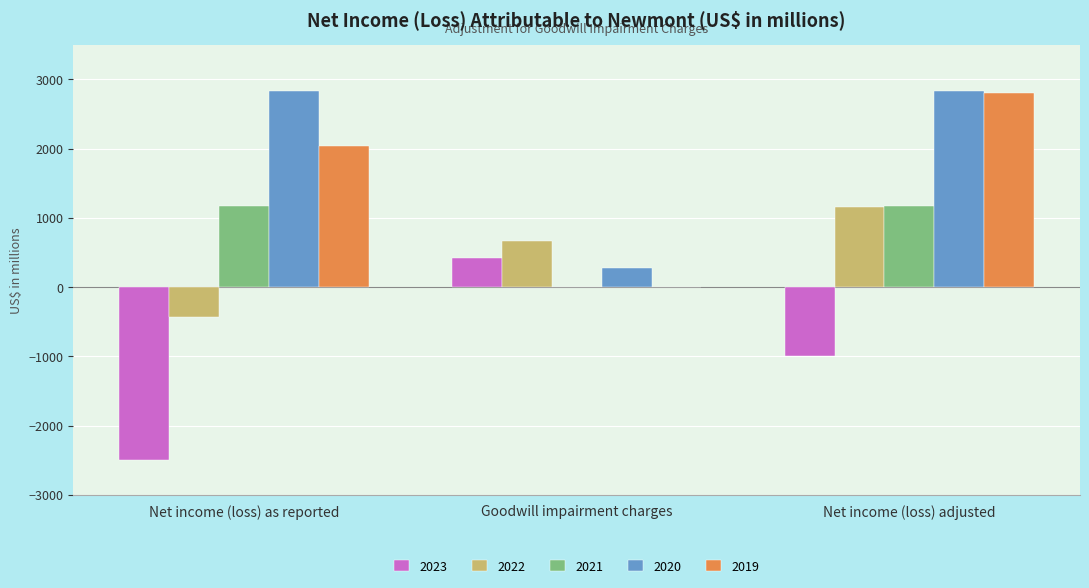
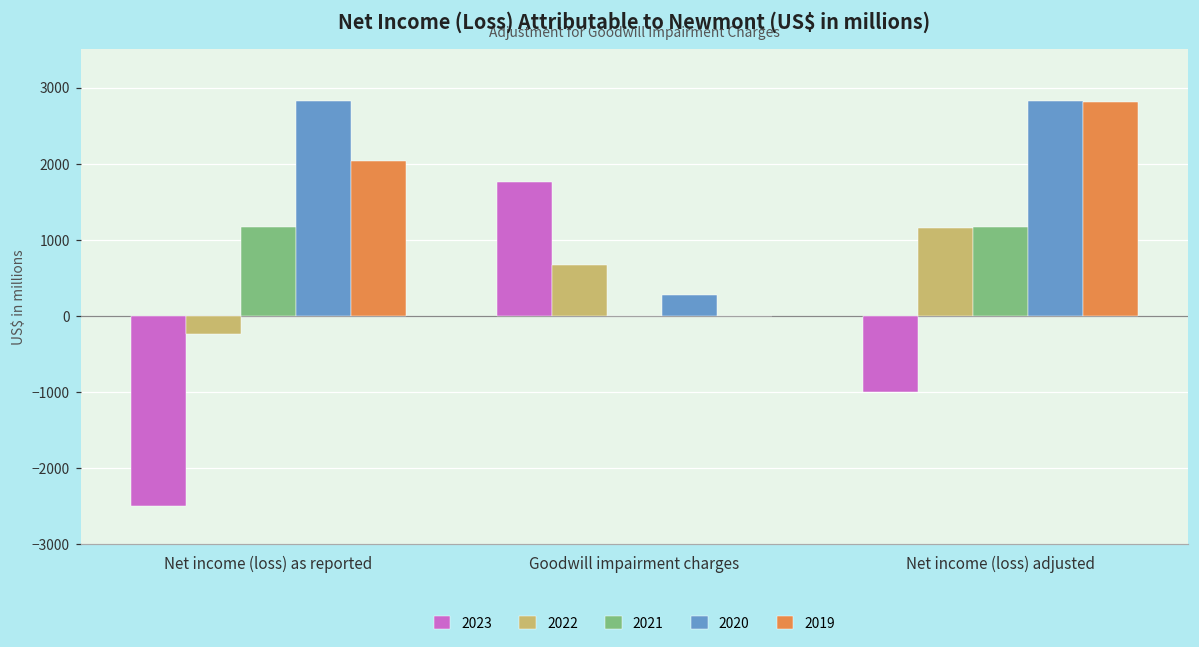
2022, Net income (loss) as reported: -400 -> -200
2023, Goodwill impairment charges: 400 -> 1800
